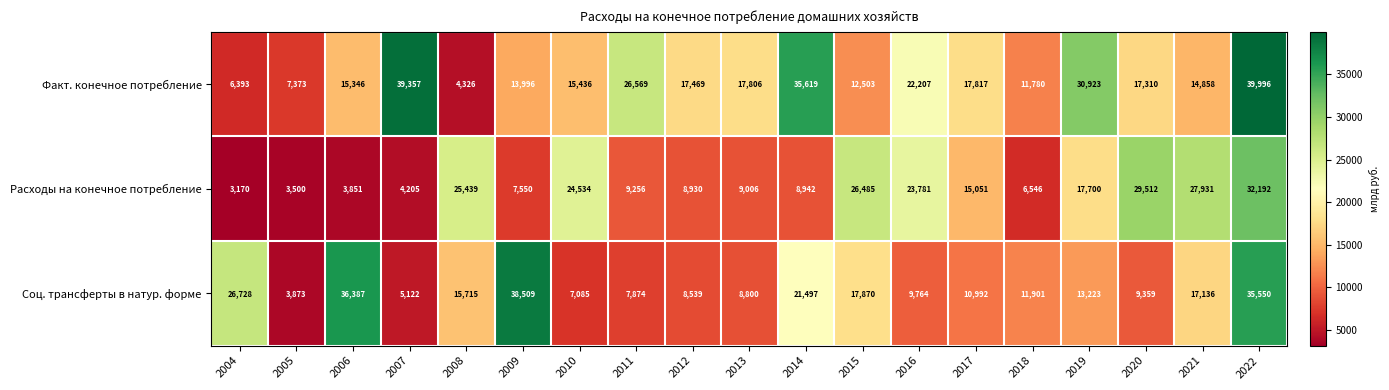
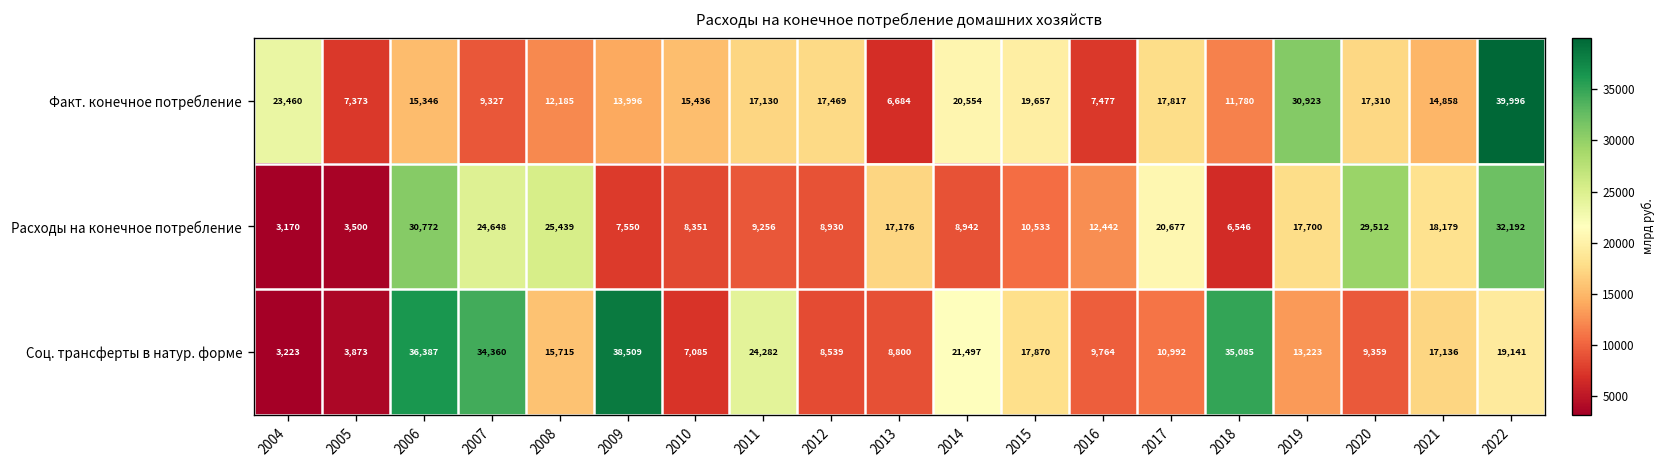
Факт. конечное потребление, 2004: 6,393 -> 23,460
Факт. конечное потребление, 2007: 39,357 -> 9,327
Факт. конечное потребление, 2008: 4,326 -> 12,185
Факт. конечное потребление, 2011: 26,569 -> 17,130
Факт. конечное потребление, 2013: 17,806 -> 6,684
Факт. конечное потребление, 2014: 35,619 -> 20,554
Факт. конечное потребление, 2015: 12,503 -> 19,657
Факт. конечное потребление, 2016: 22,207 -> 7,477
Расходы на конечное потребление, 2006: 3,851 -> 30,772
Расходы на конечное потребление, 2007: 4,205 -> 24,648
Расходы на конечное потребление, 2010: 24,534 -> 8,351
Расходы на конечное потребление, 2013: 9,006 -> 17,176
Расходы на конечное потребление, 2015: 26,485 -> 10,533
Расходы на конечное потребление, 2016: 23,781 -> 12,442
Расходы на конечное потребление, 2017: 15,051 -> 20,677
Расходы на конечное потребление, 2021: 27,931 -> 18,179
Соц. трансферты в натур. форме, 2004: 26,728 -> 3,223
Соц. трансферты в натур. форме, 2007: 5,122 -> 34,360
Соц. трансферты в натур. форме, 2011: 7,874 -> 24,282
Соц. трансферты в натур. форме, 2018: 11,901 -> 35,085
Соц. трансферты в натур. форме, 2022: 35,550 -> 19,141
